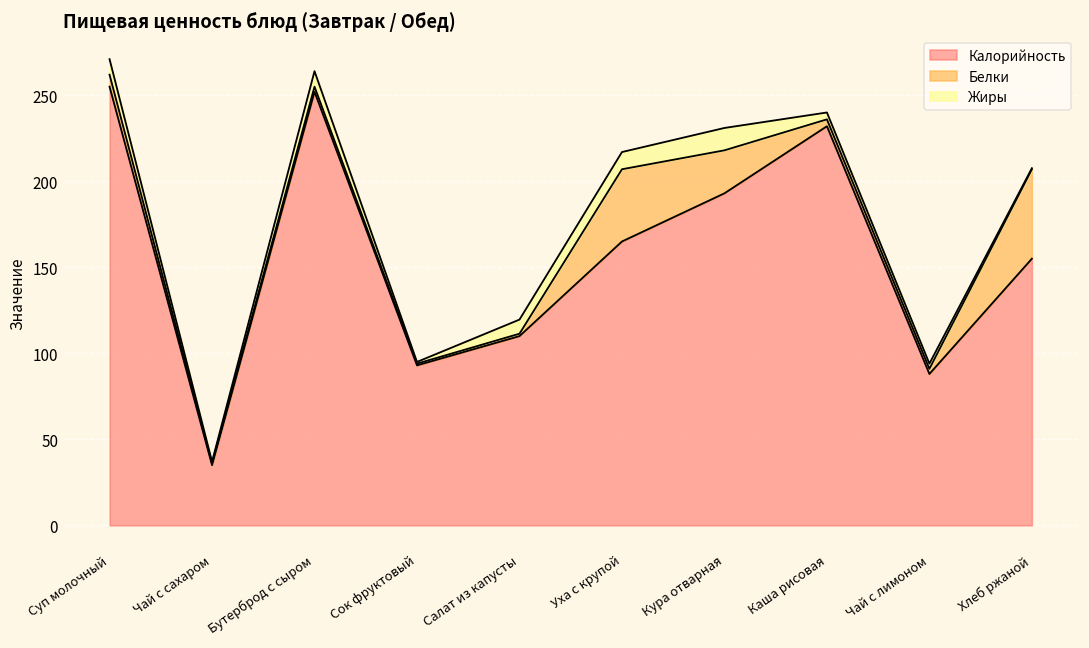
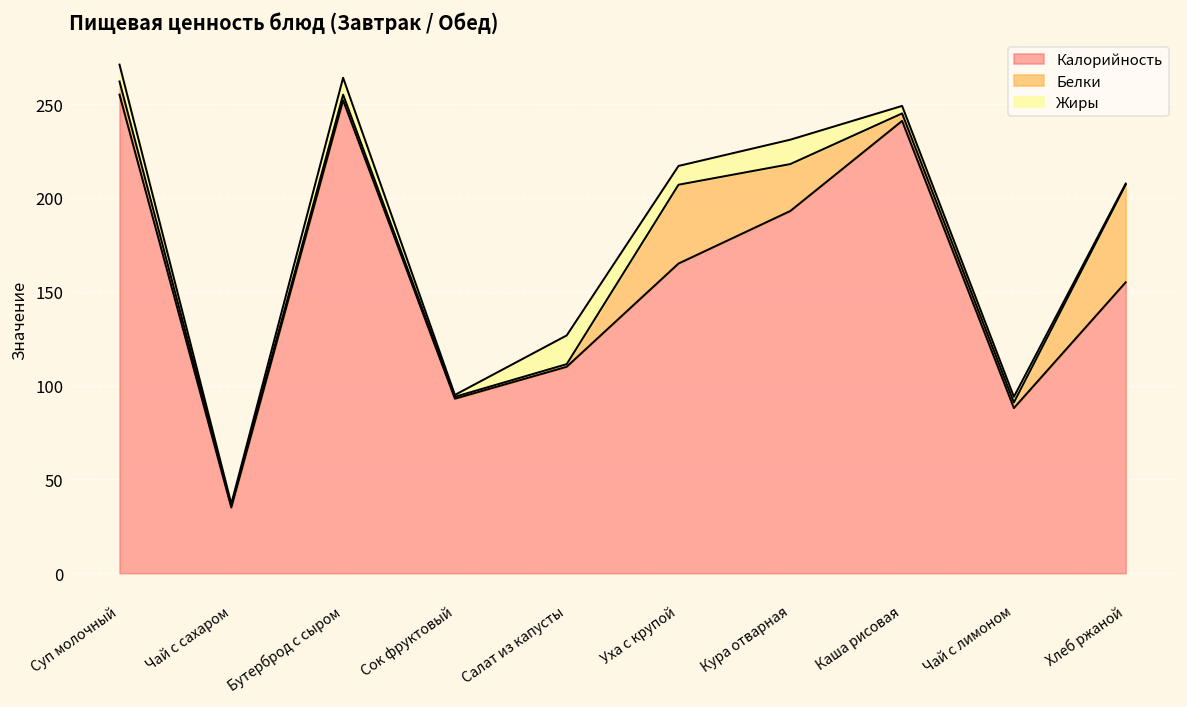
Жиры, Салат из капусты: 8 -> 15
Калорийность, Каша рисовая: 232 -> 241
